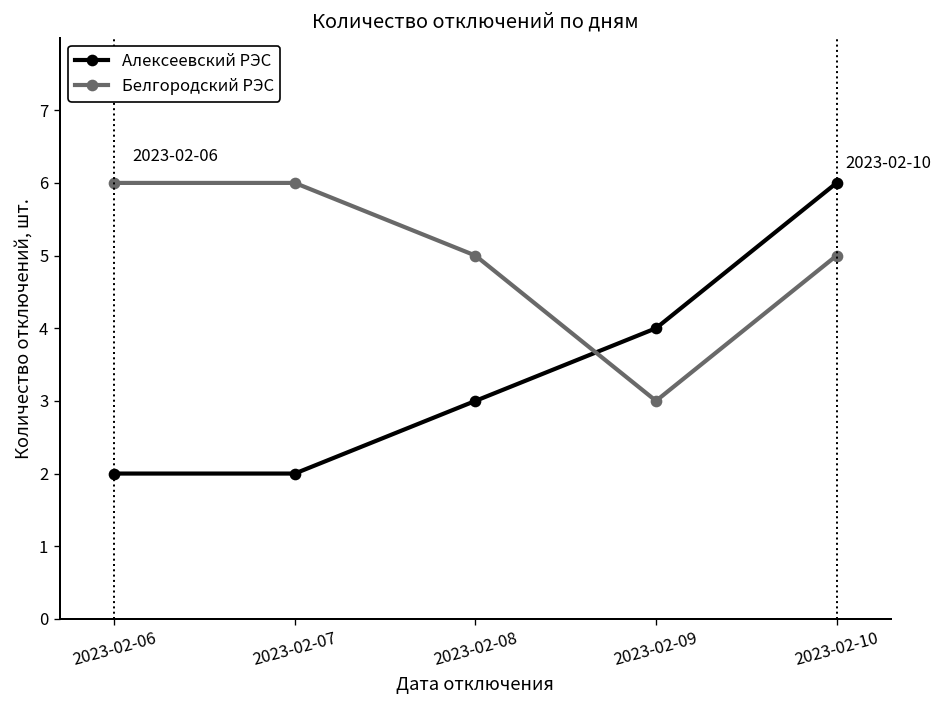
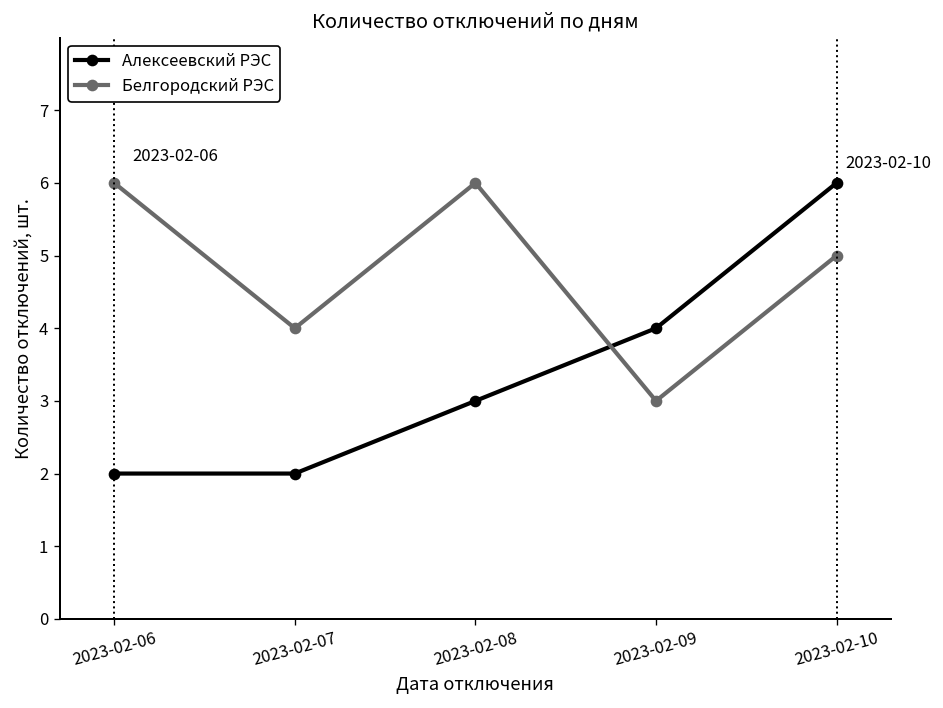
Белгородский РЭС, 2023-02-07: 6 -> 4
Белгородский РЭС, 2023-02-08: 5 -> 6
